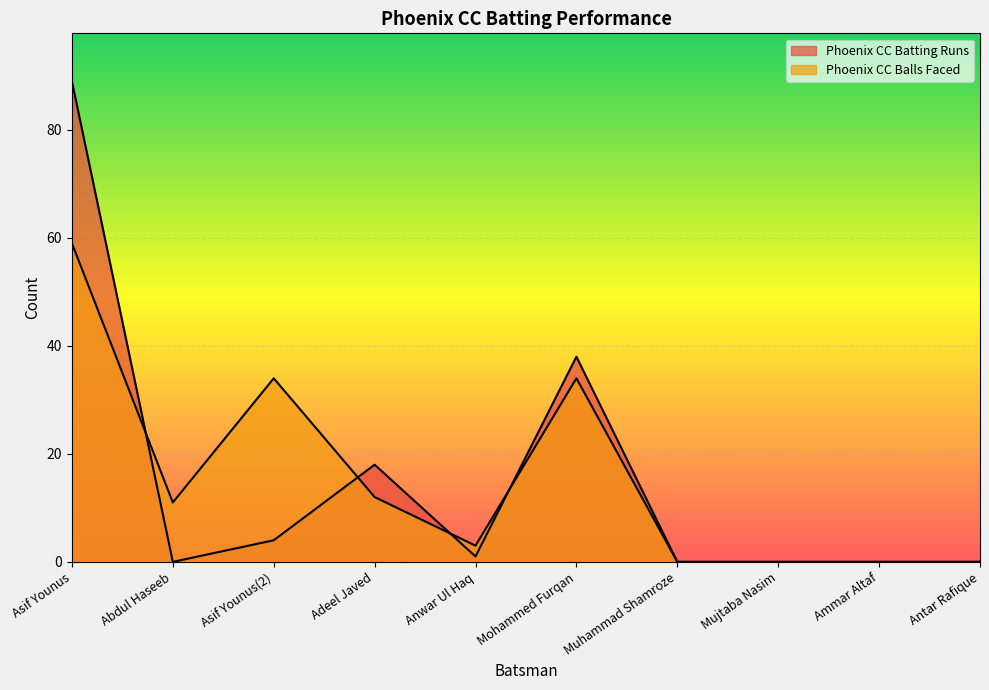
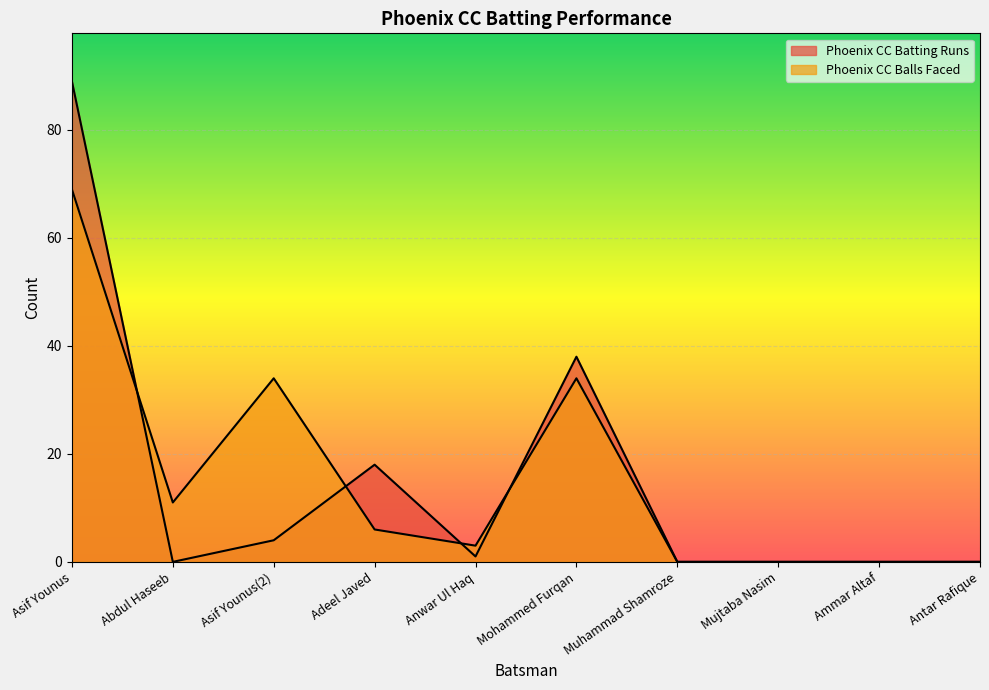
Phoenix CC Balls Faced, Asif Younus: 59 -> 69
Phoenix CC Balls Faced, Adeel Javed: 12 -> 6
